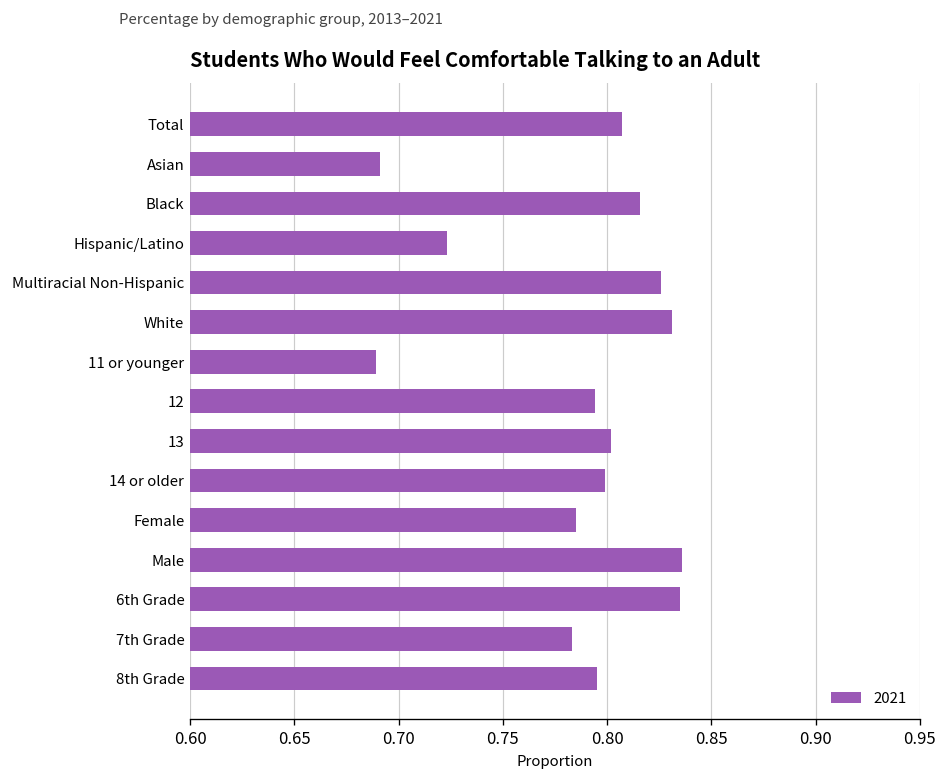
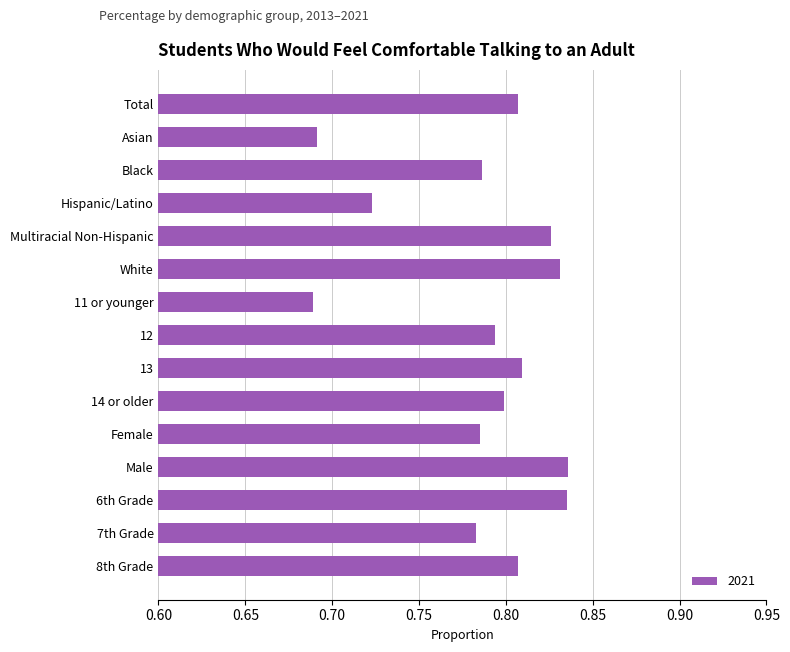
Black: 0.816 -> 0.786
13: 0.802 -> 0.809
8th Grade: 0.795 -> 0.807
